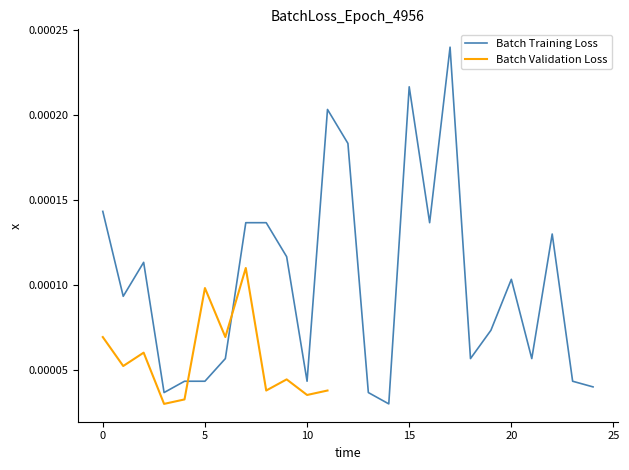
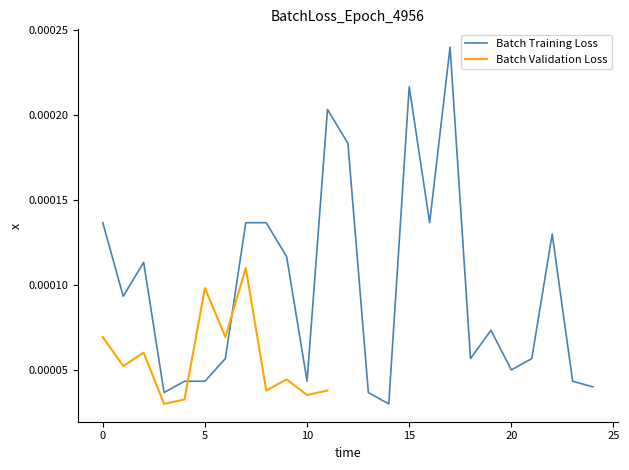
Batch Training Loss, 0: 0.000143 -> 0.000137
Batch Training Loss, 20: 0.000103 -> 0.000050
